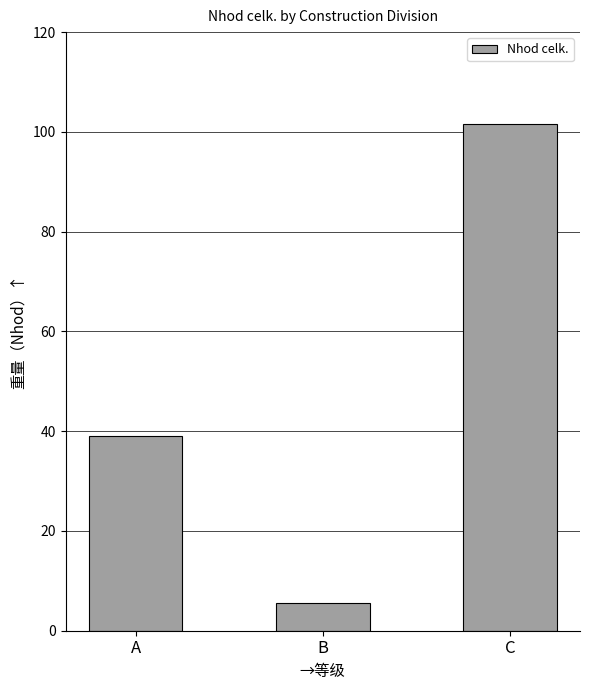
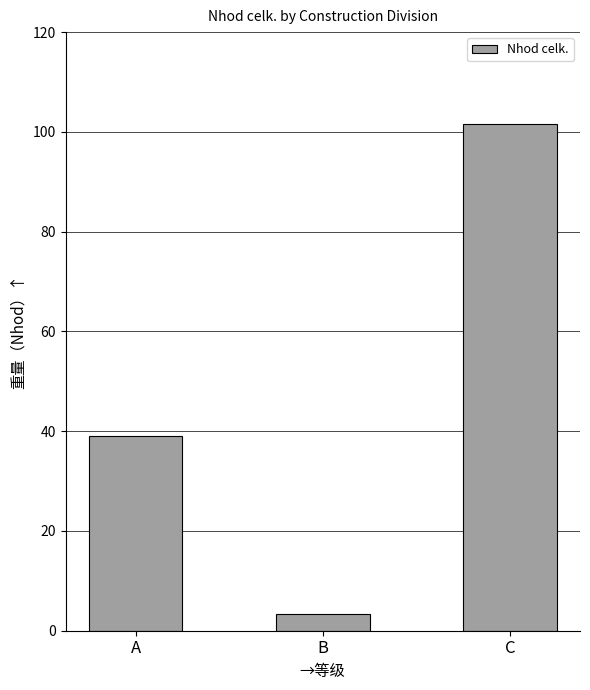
B: 6 -> 3
